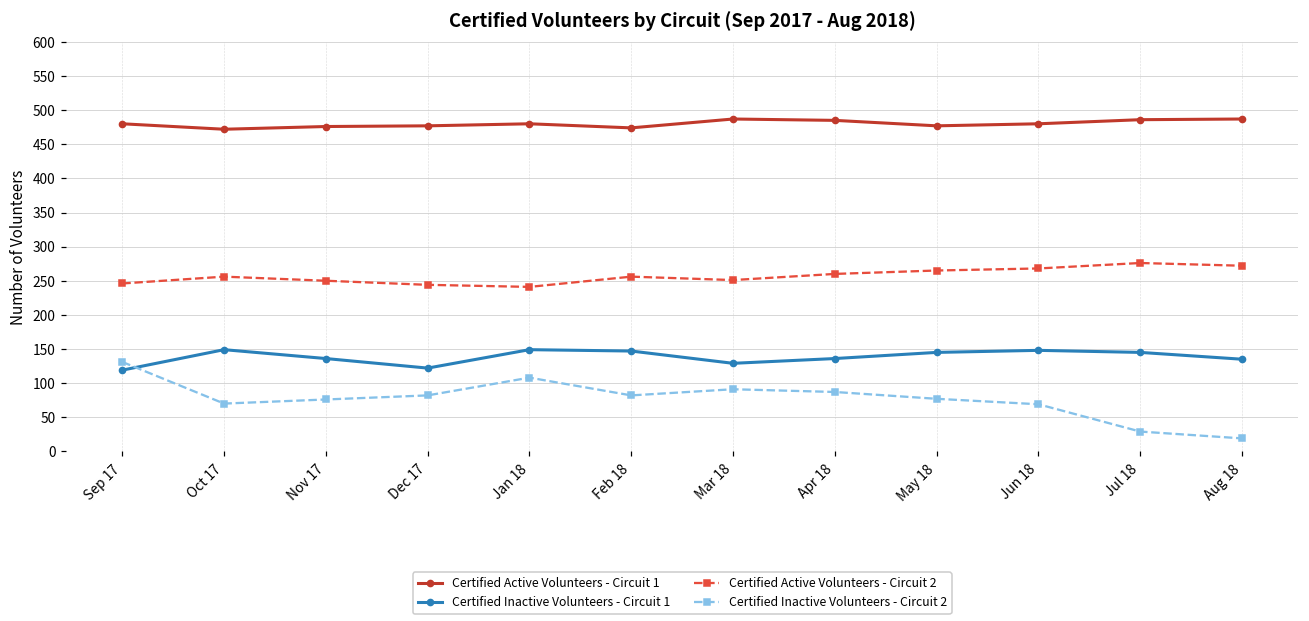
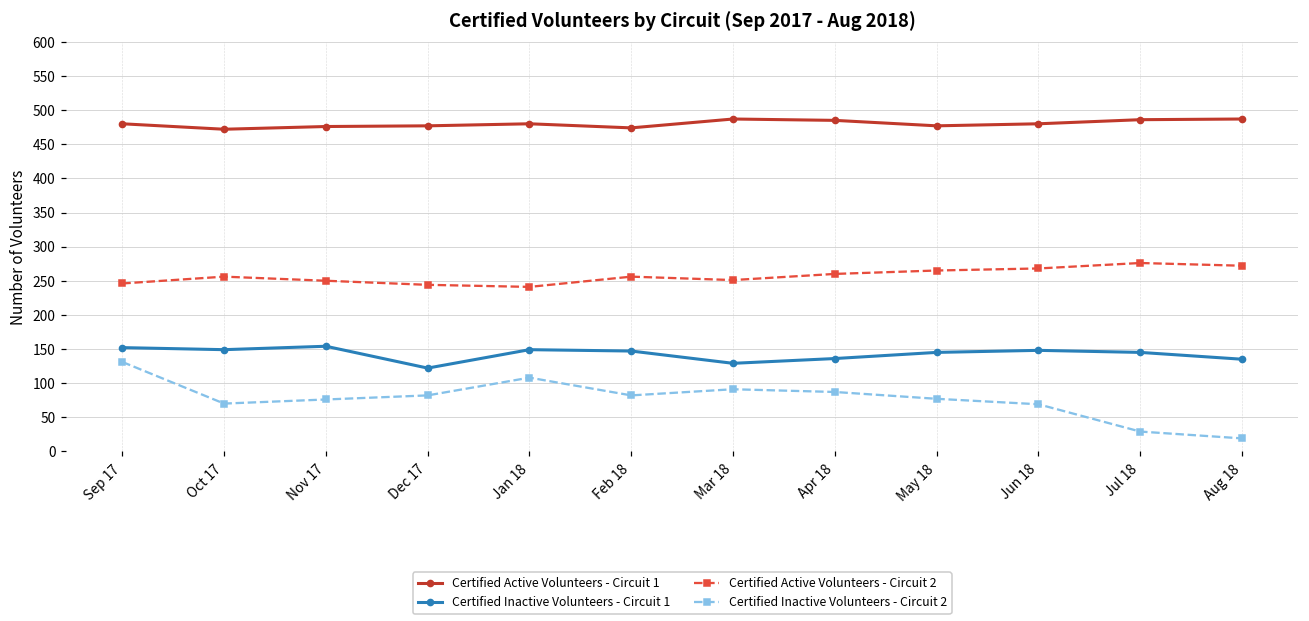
Certified Inactive Volunteers - Circuit 1, Sep 17: 120 -> 150
Certified Inactive Volunteers - Circuit 1, Nov 17: 140 -> 150
